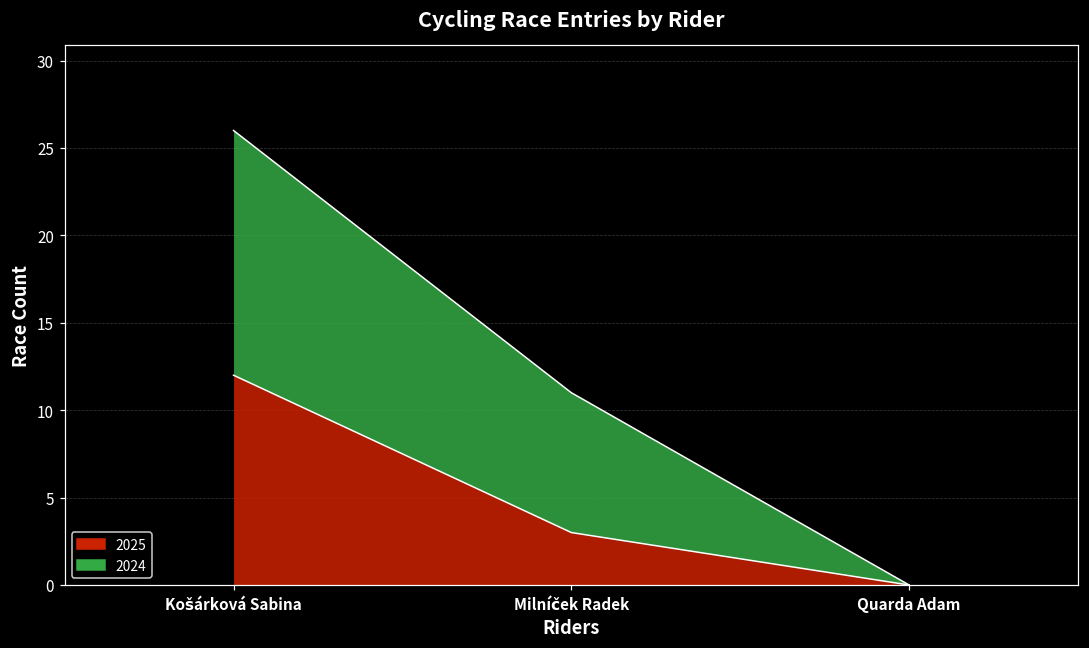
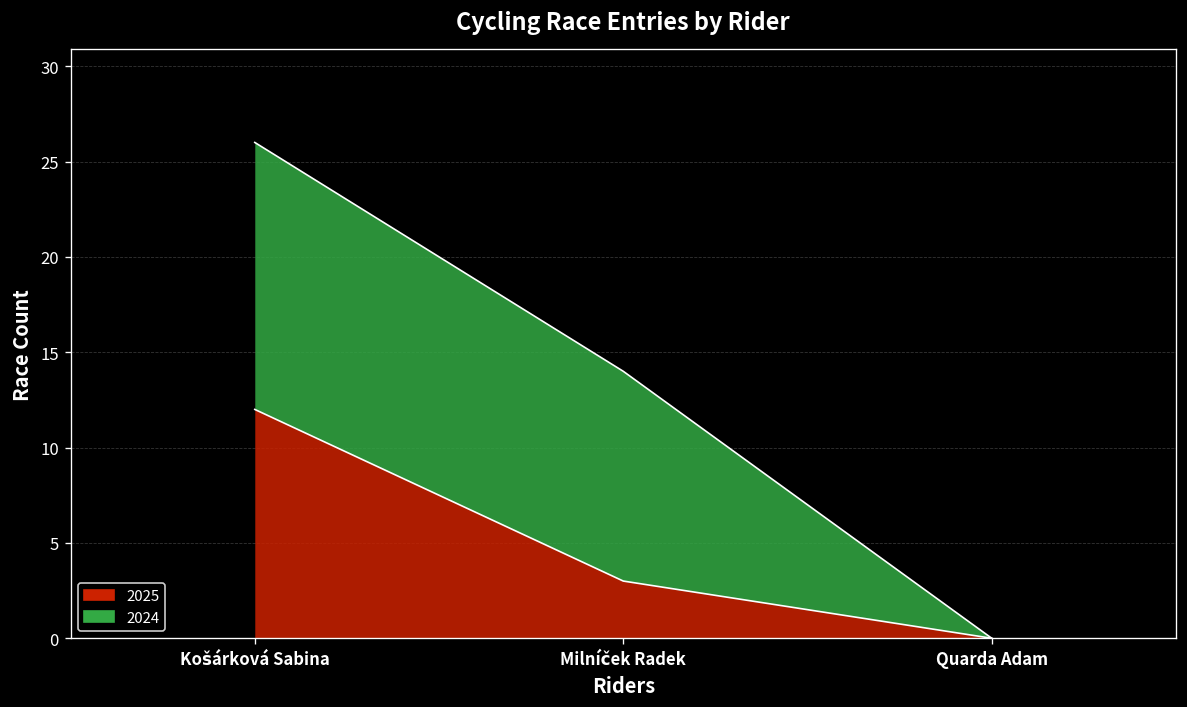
2024, Milníček Radek: 8 -> 11
